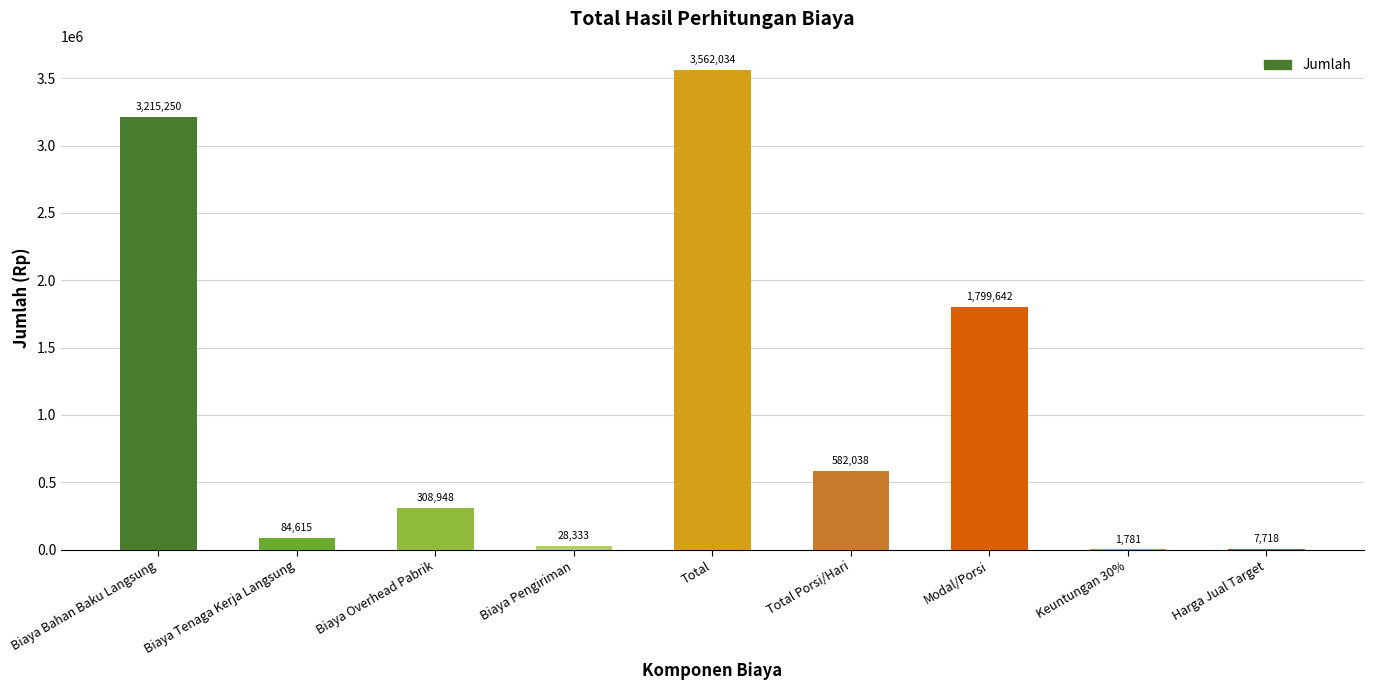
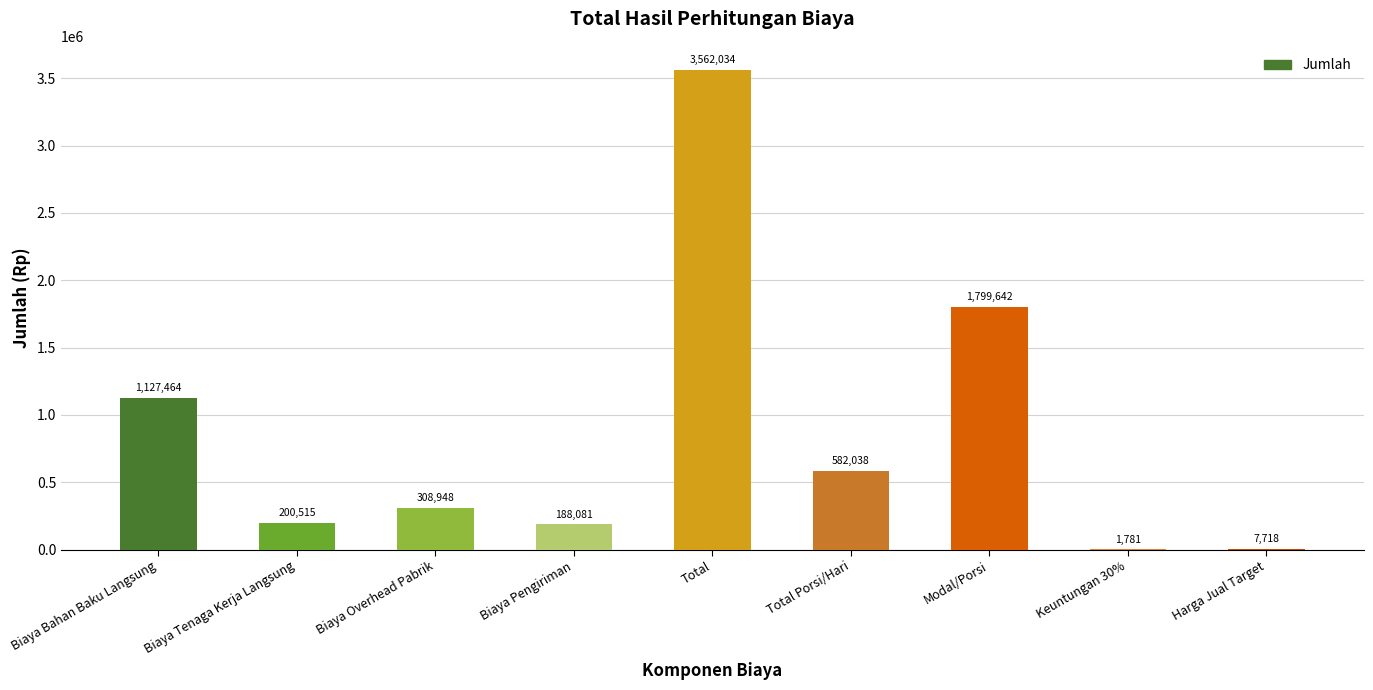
Biaya Bahan Baku Langsung: 3,215,250 -> 1,127,464
Biaya Tenaga Kerja Langsung: 84,615 -> 200,515
Biaya Pengiriman: 28,333 -> 188,081
